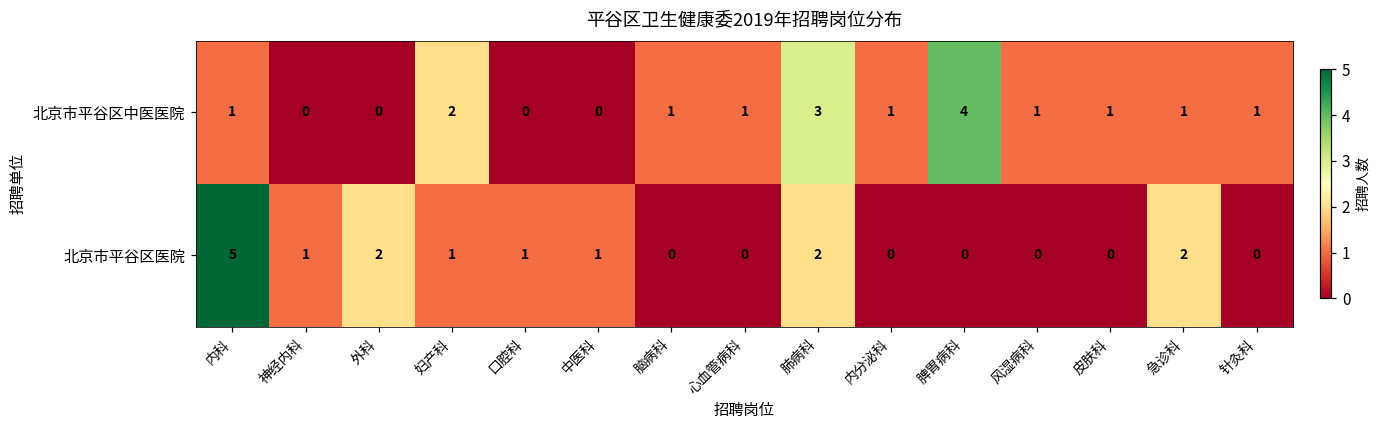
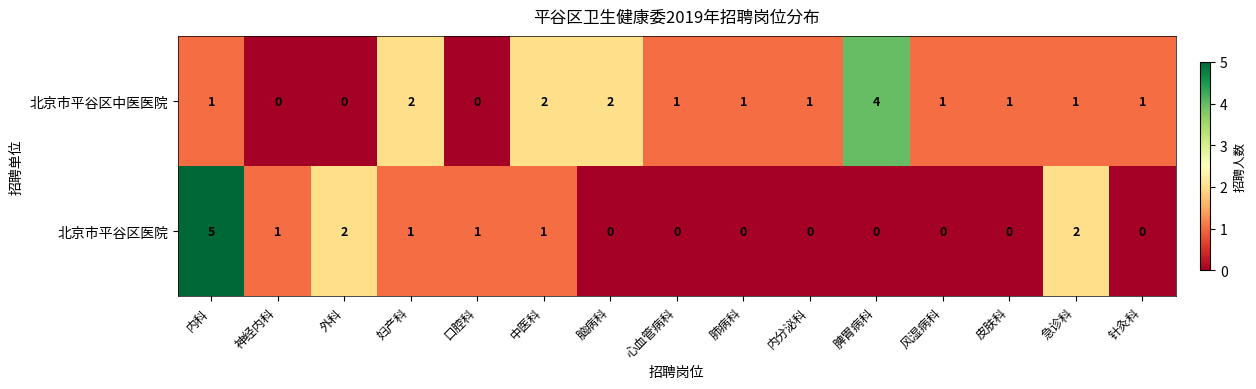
北京市平谷区中医医院, 中医科: 0 -> 2
北京市平谷区中医医院, 脑病科: 1 -> 2
北京市平谷区中医医院, 肺病科: 3 -> 1
北京市平谷区医院, 肺病科: 2 -> 0
